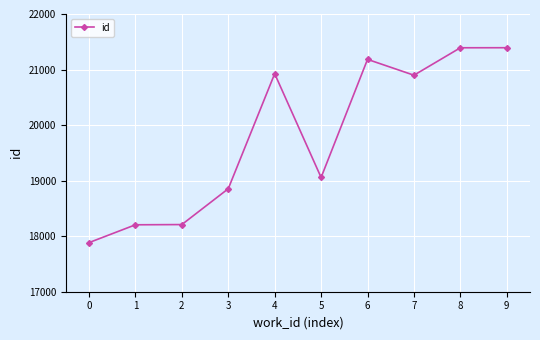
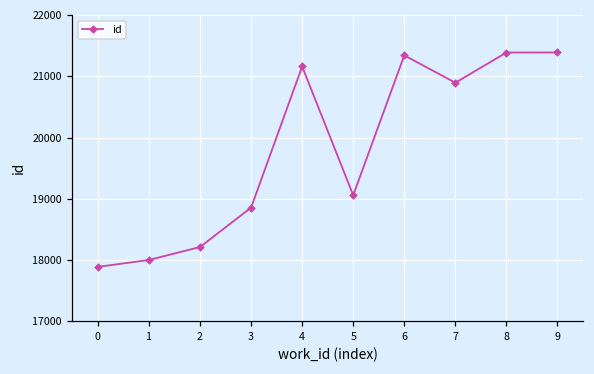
1: 18200 -> 18000
4: 20900 -> 21200
6: 21200 -> 21300
